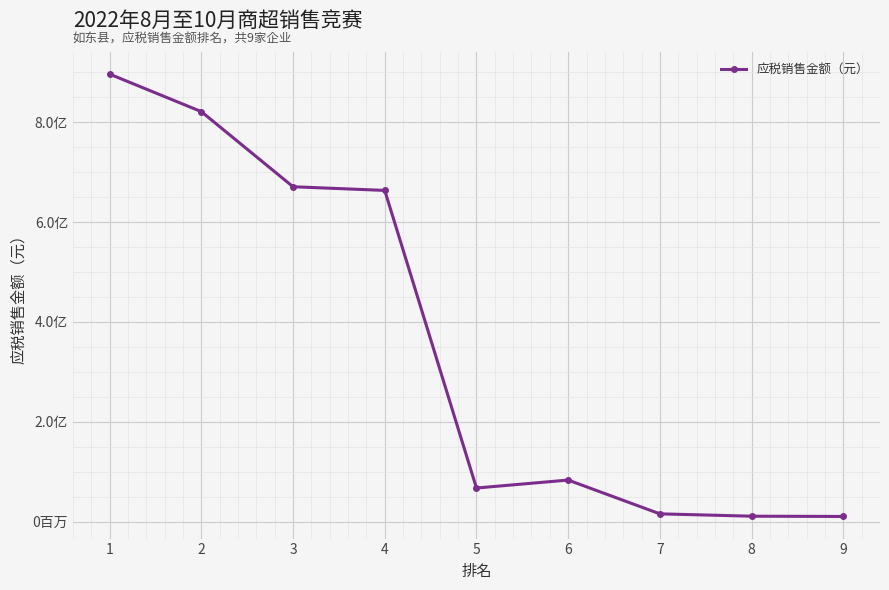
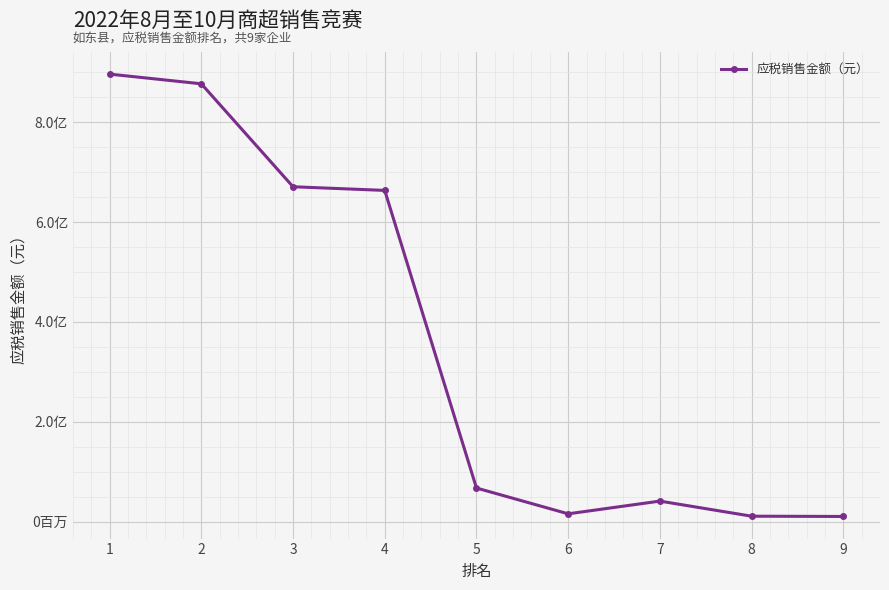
2: 8.2亿 -> 8.8亿
6: 0.8亿 -> 0.2亿
7: 0.2亿 -> 0.4亿
